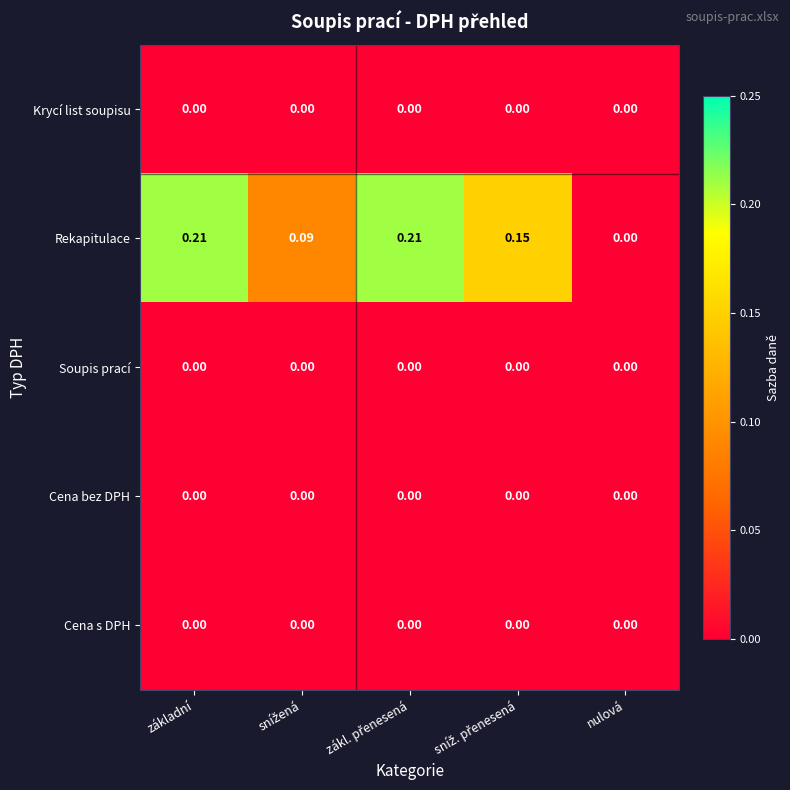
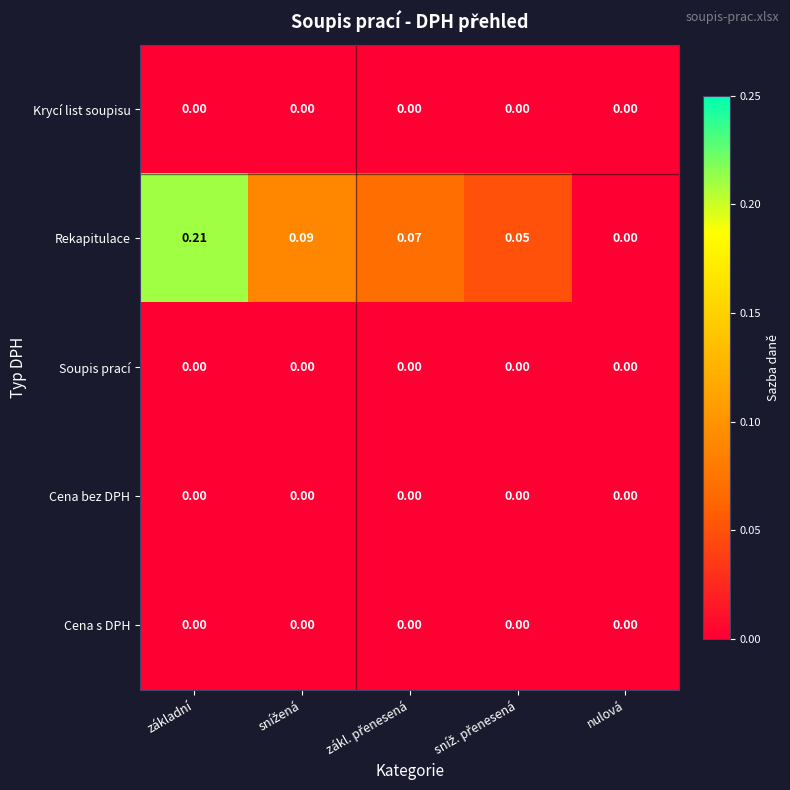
Rekapitulace, zákl. přenesená: 0.21 -> 0.07
Rekapitulace, sníž. přenesená: 0.15 -> 0.05
